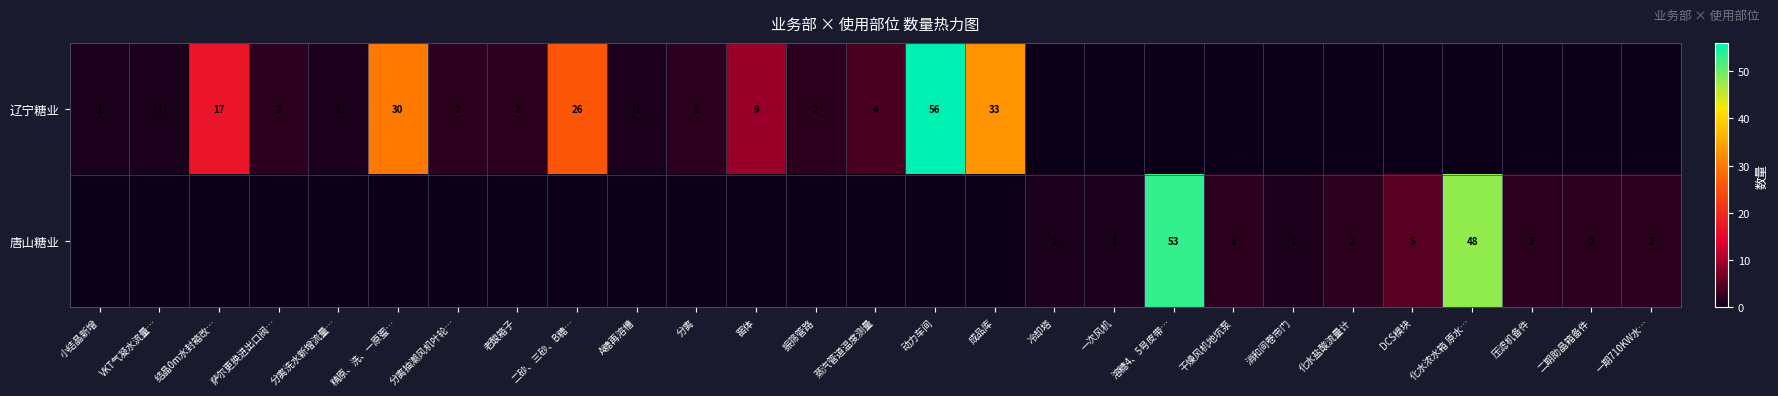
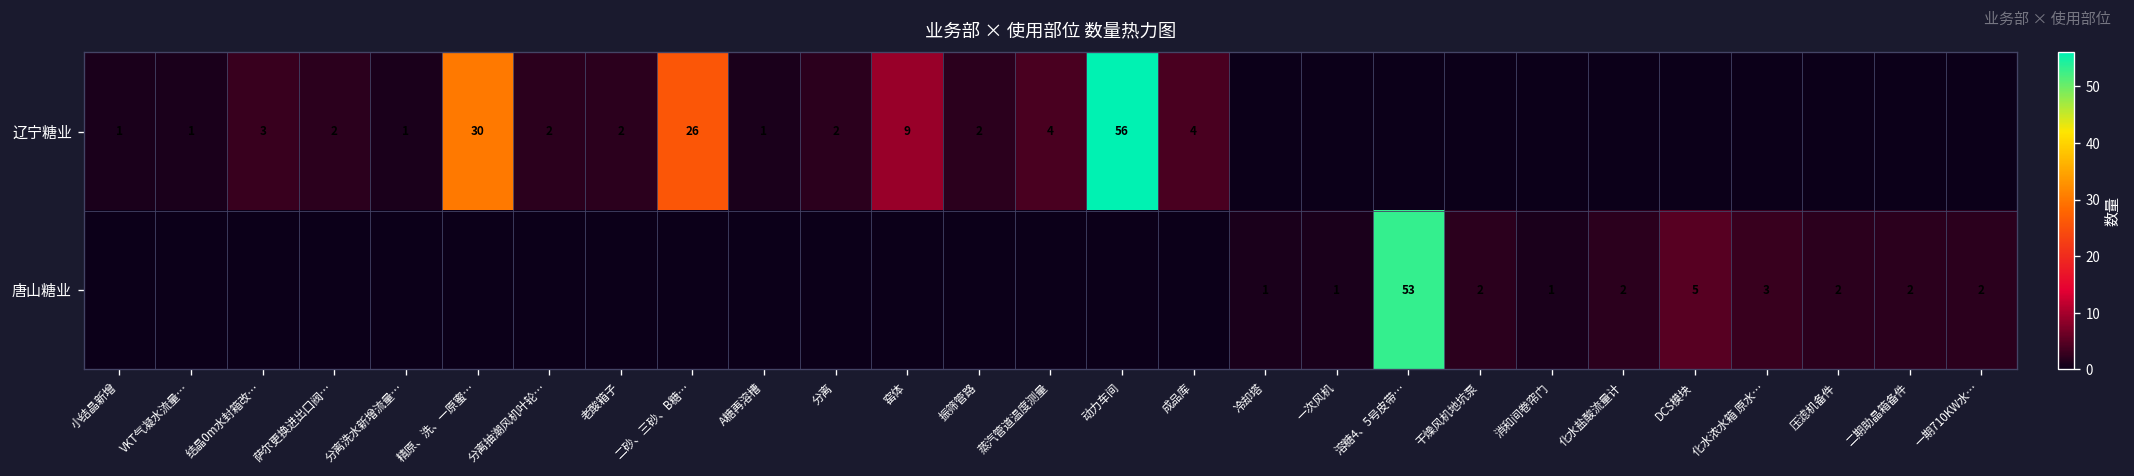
辽宁糖业, 结晶0m水封箱改…: 17 -> 3
辽宁糖业, 成品库: 33 -> 4
唐山糖业, 化水浓水箱 原水…: 48 -> 3
